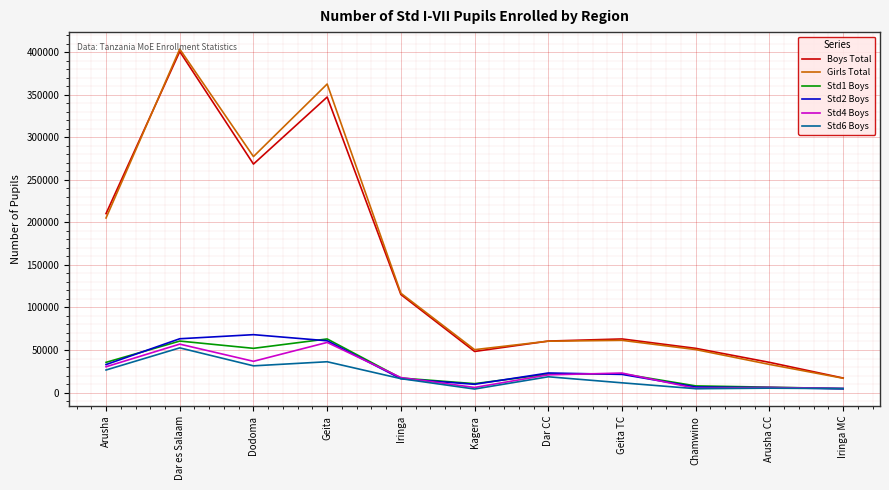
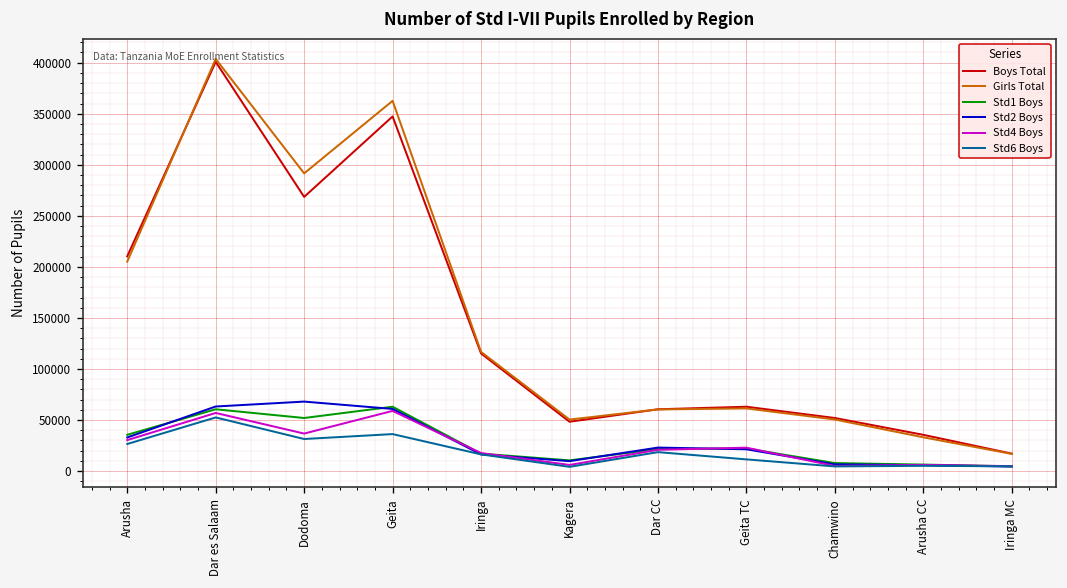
Girls Total, Dodoma: 280000 -> 290000
